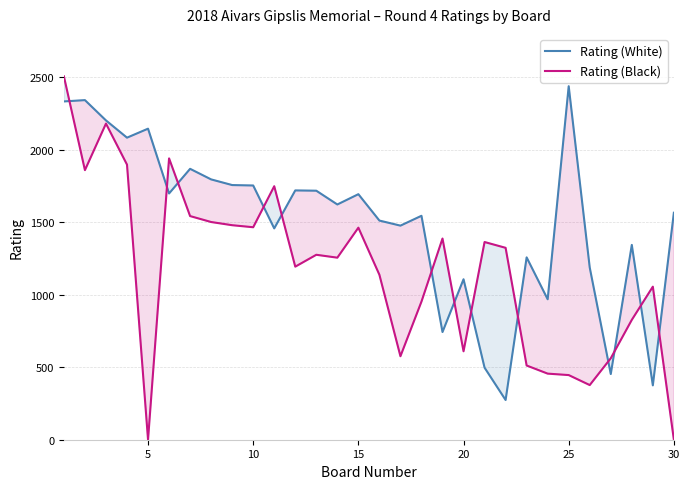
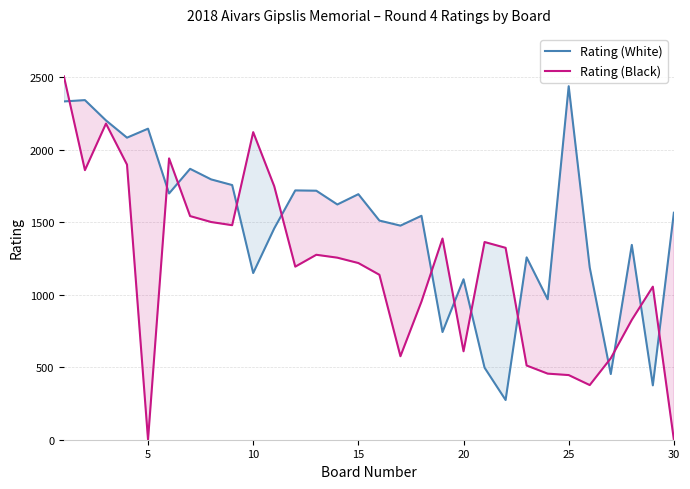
Rating (White), 10: 1750 -> 1150
Rating (Black), 10: 1470 -> 2120
Rating (Black), 15: 1460 -> 1220
